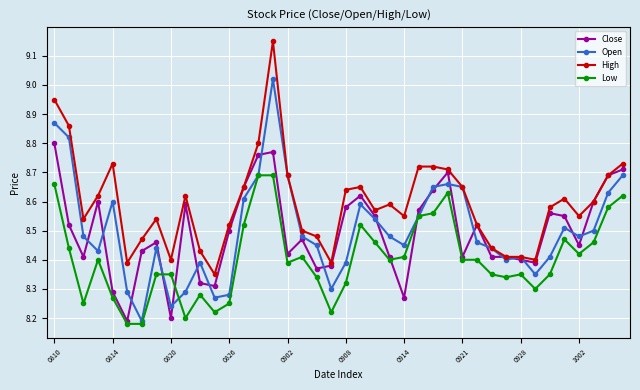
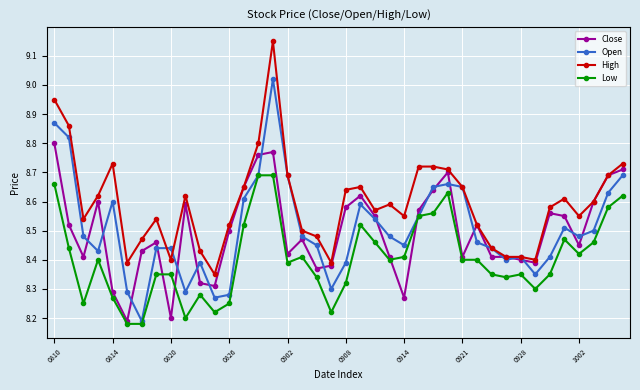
Open, 0820: 8.24 -> 8.44
